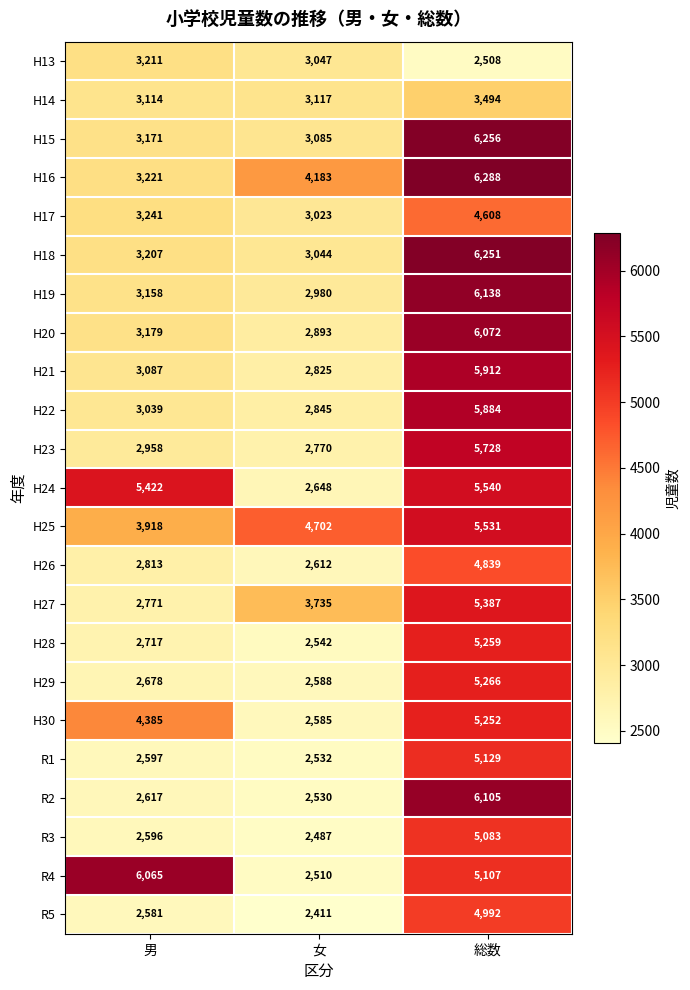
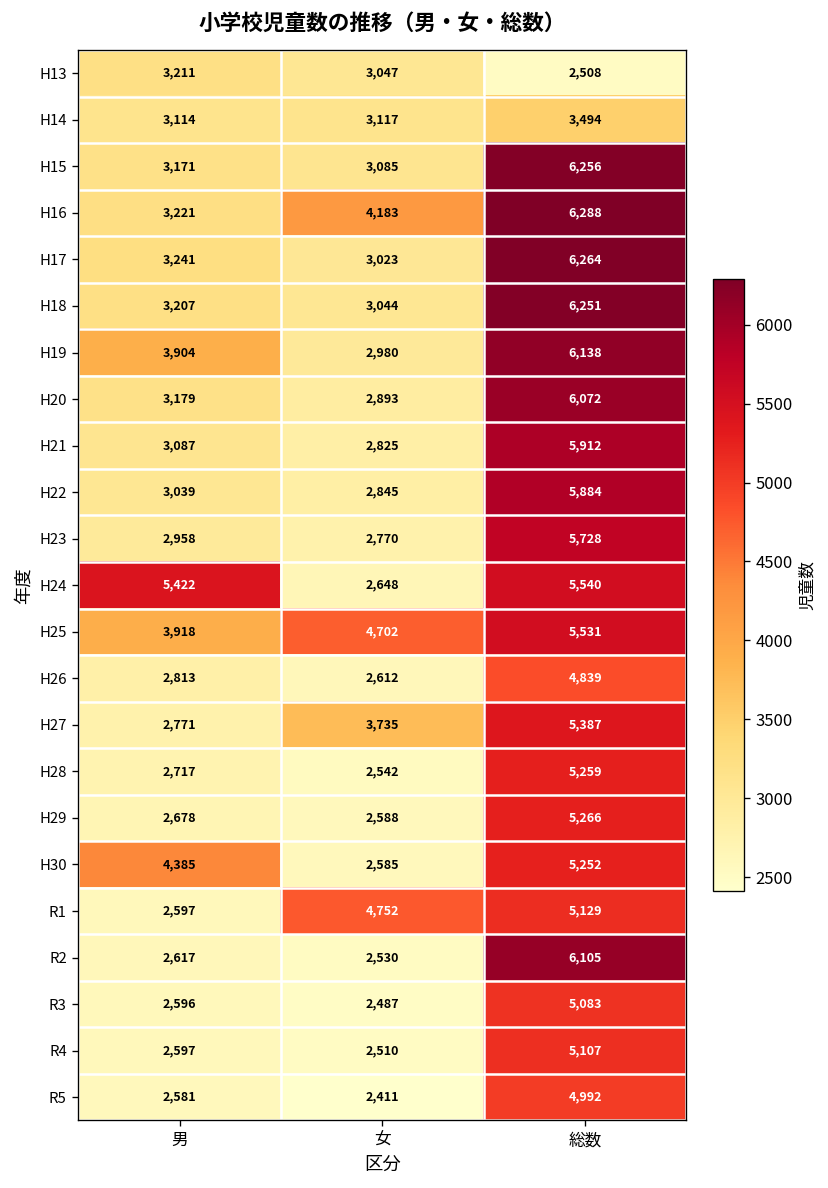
H17, 総数: 4,608 -> 6,264
H19, 男: 3,158 -> 3,904
R1, 女: 2,532 -> 4,752
R4, 男: 6,065 -> 2,597
